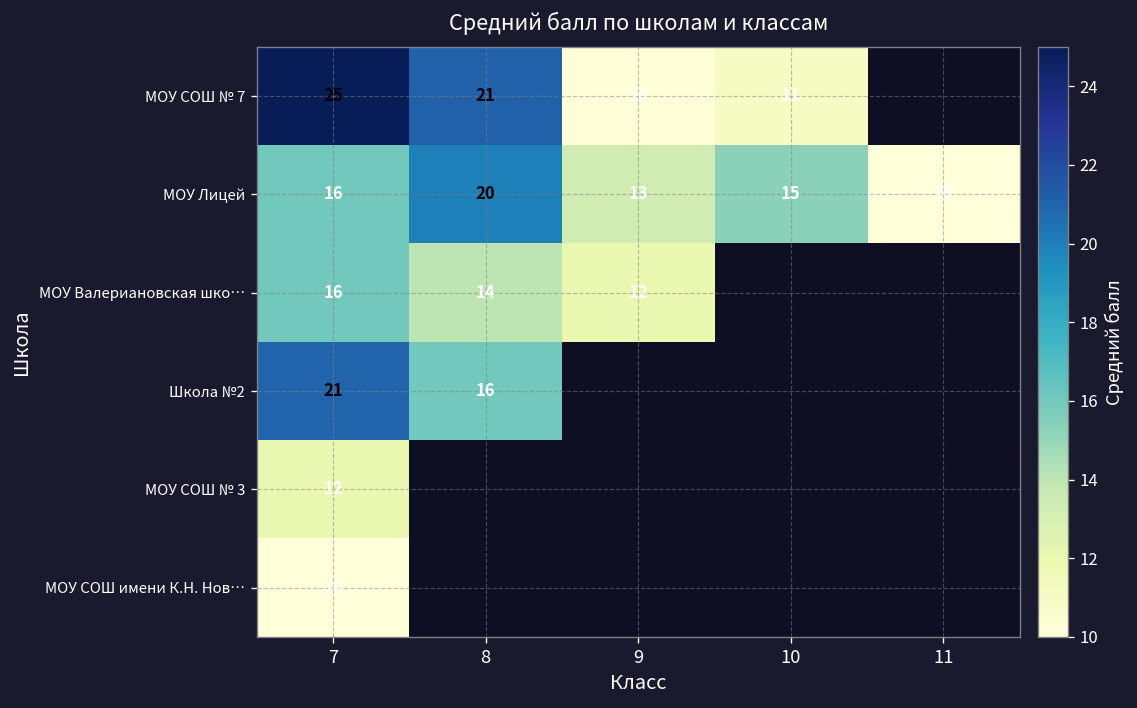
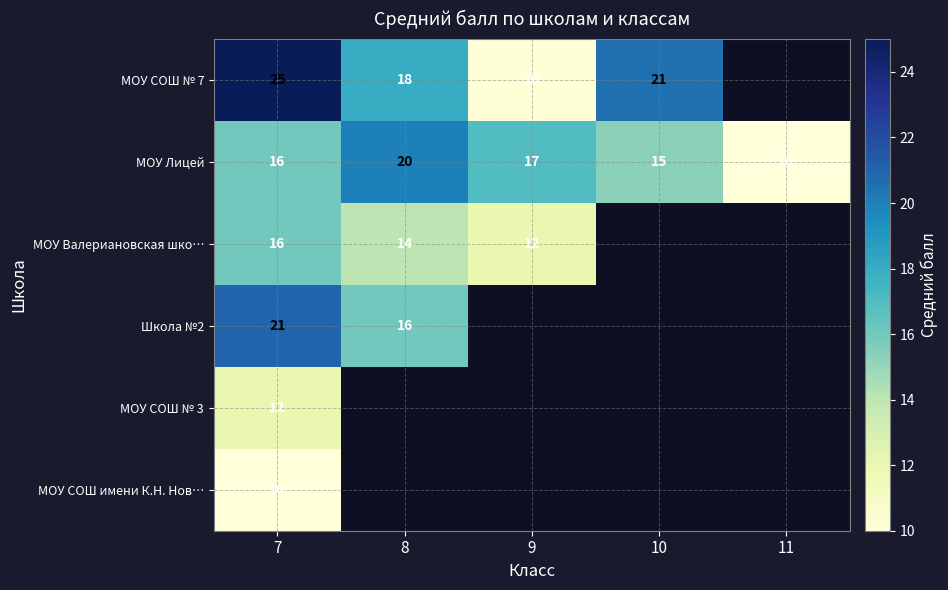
МОУ СОШ № 7, 8: 21 -> 18
МОУ СОШ № 7, 10: 11 -> 21
МОУ Лицей, 9: 13 -> 17
